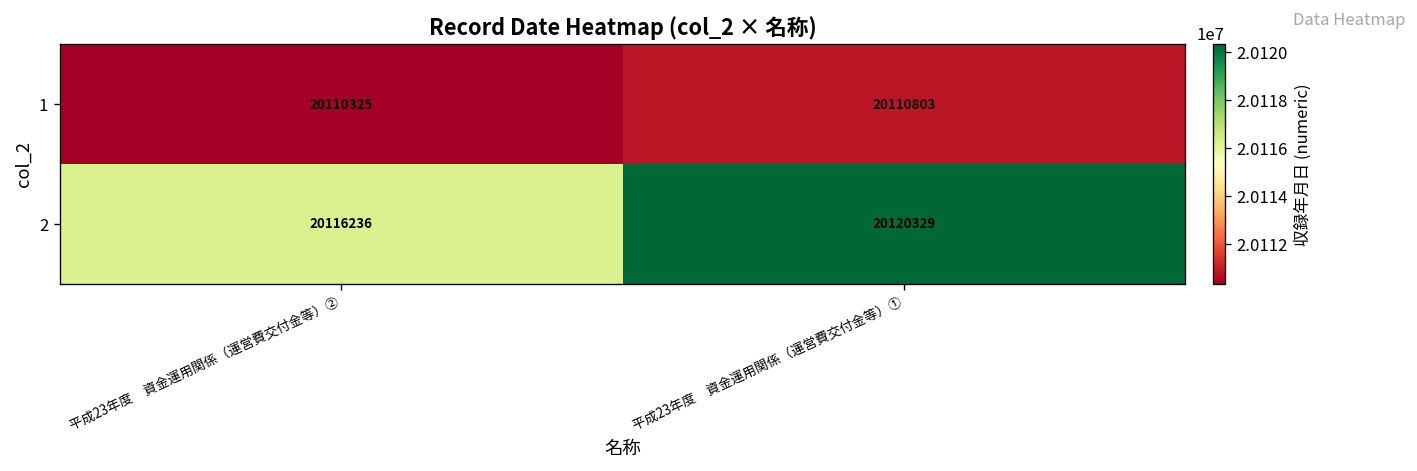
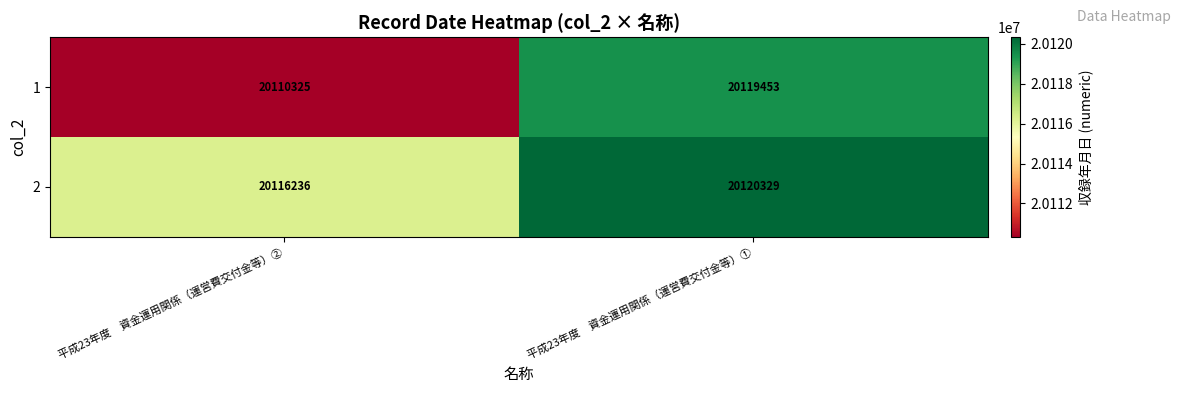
1, 平成23年度 資金運用関係（運営費交付金等）①: 20110803 -> 20119453
